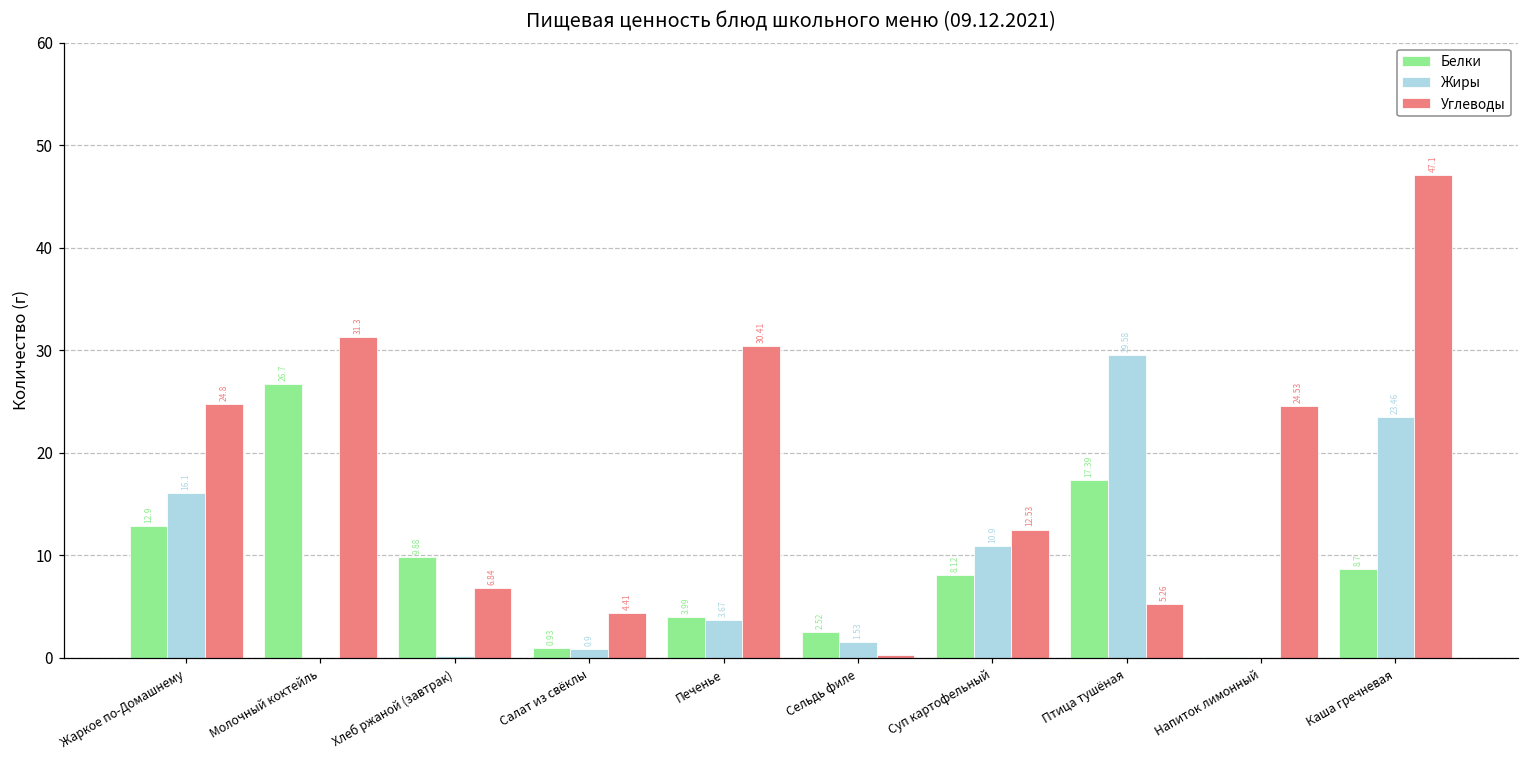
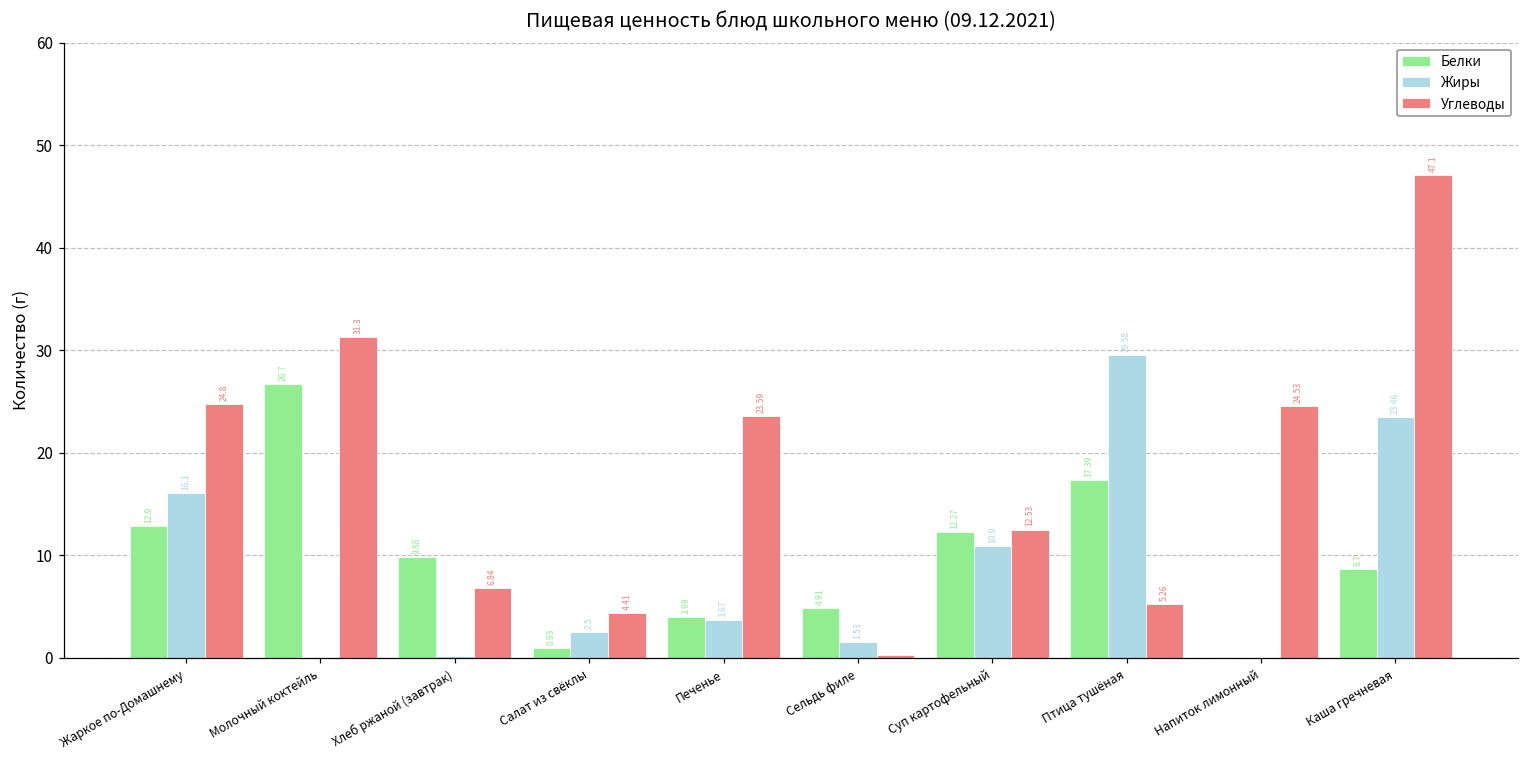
Жиры, Салат из свёклы: 0.9 -> 2.5
Углеводы, Печенье: 30.41 -> 23.59
Белки, Сельдь филе: 2.52 -> 4.91
Белки, Суп картофельный: 8.12 -> 12.27
